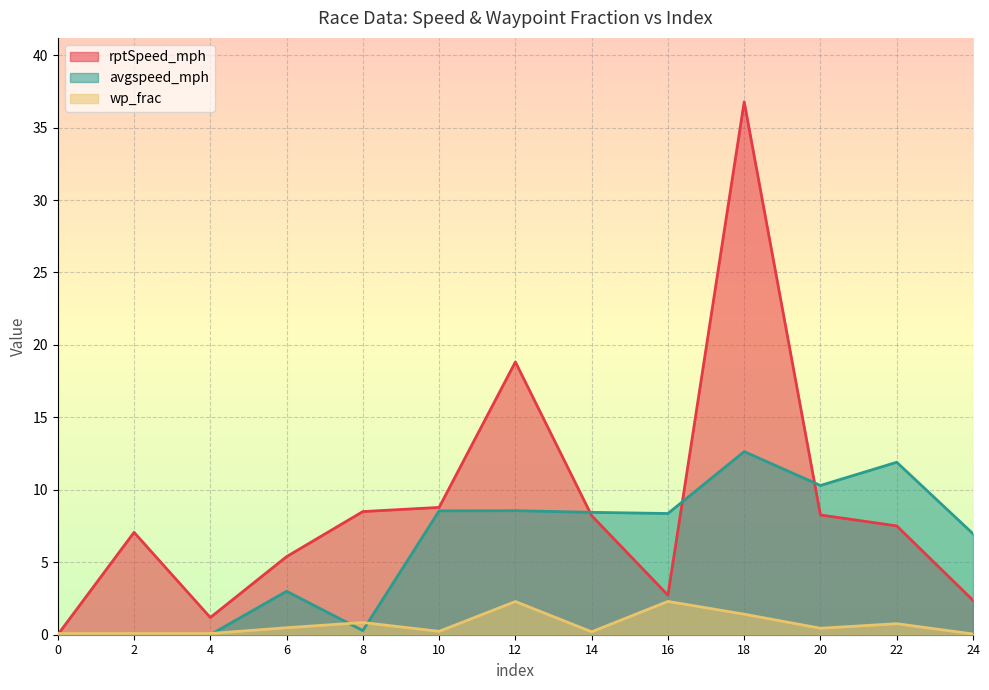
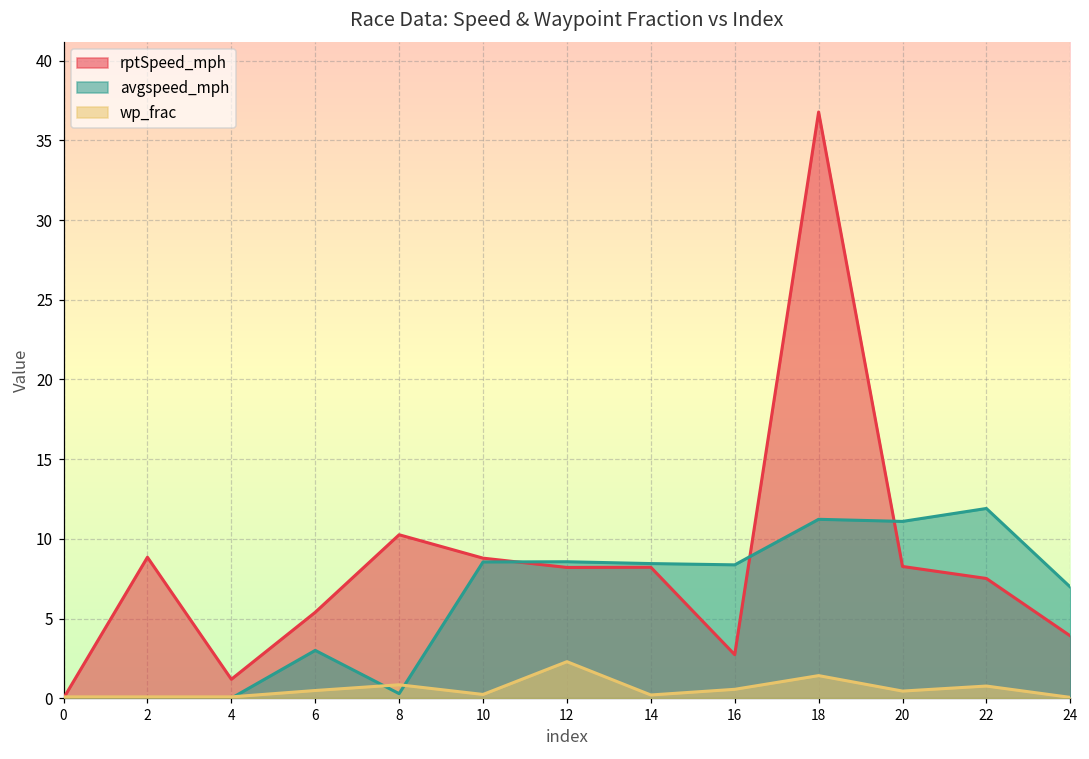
rptSpeed_mph, 2: 7.1 -> 8.8
rptSpeed_mph, 8: 8.5 -> 10.3
rptSpeed_mph, 12: 18.8 -> 8.2
wp_frac, 16: 2.3 -> 0.6
avgspeed_mph, 18: 12.6 -> 11.2
avgspeed_mph, 20: 10.3 -> 11.1
rptSpeed_mph, 24: 2.4 -> 3.9
